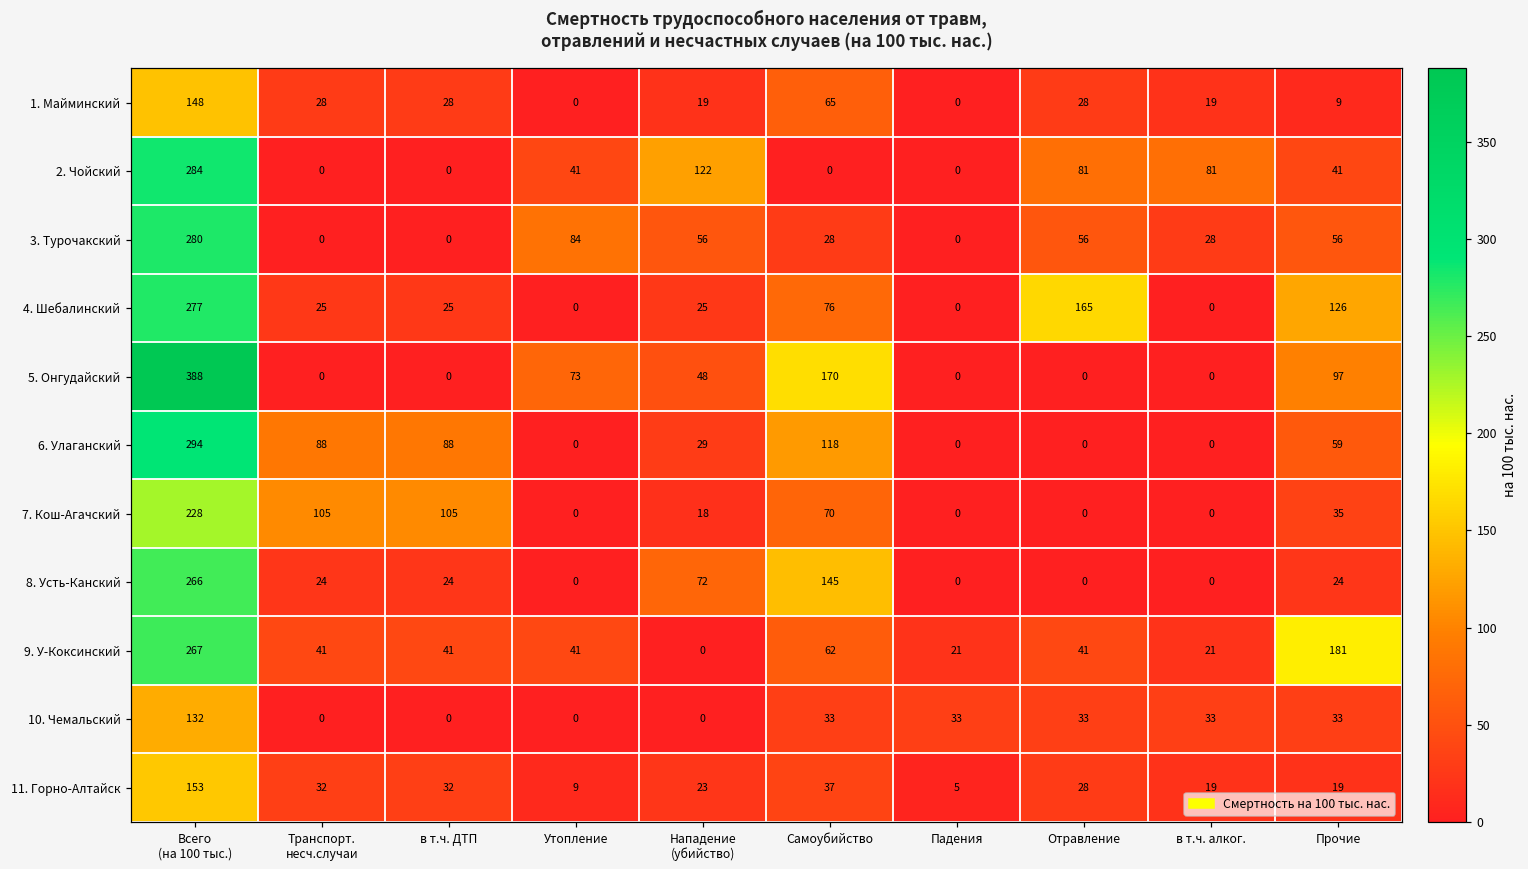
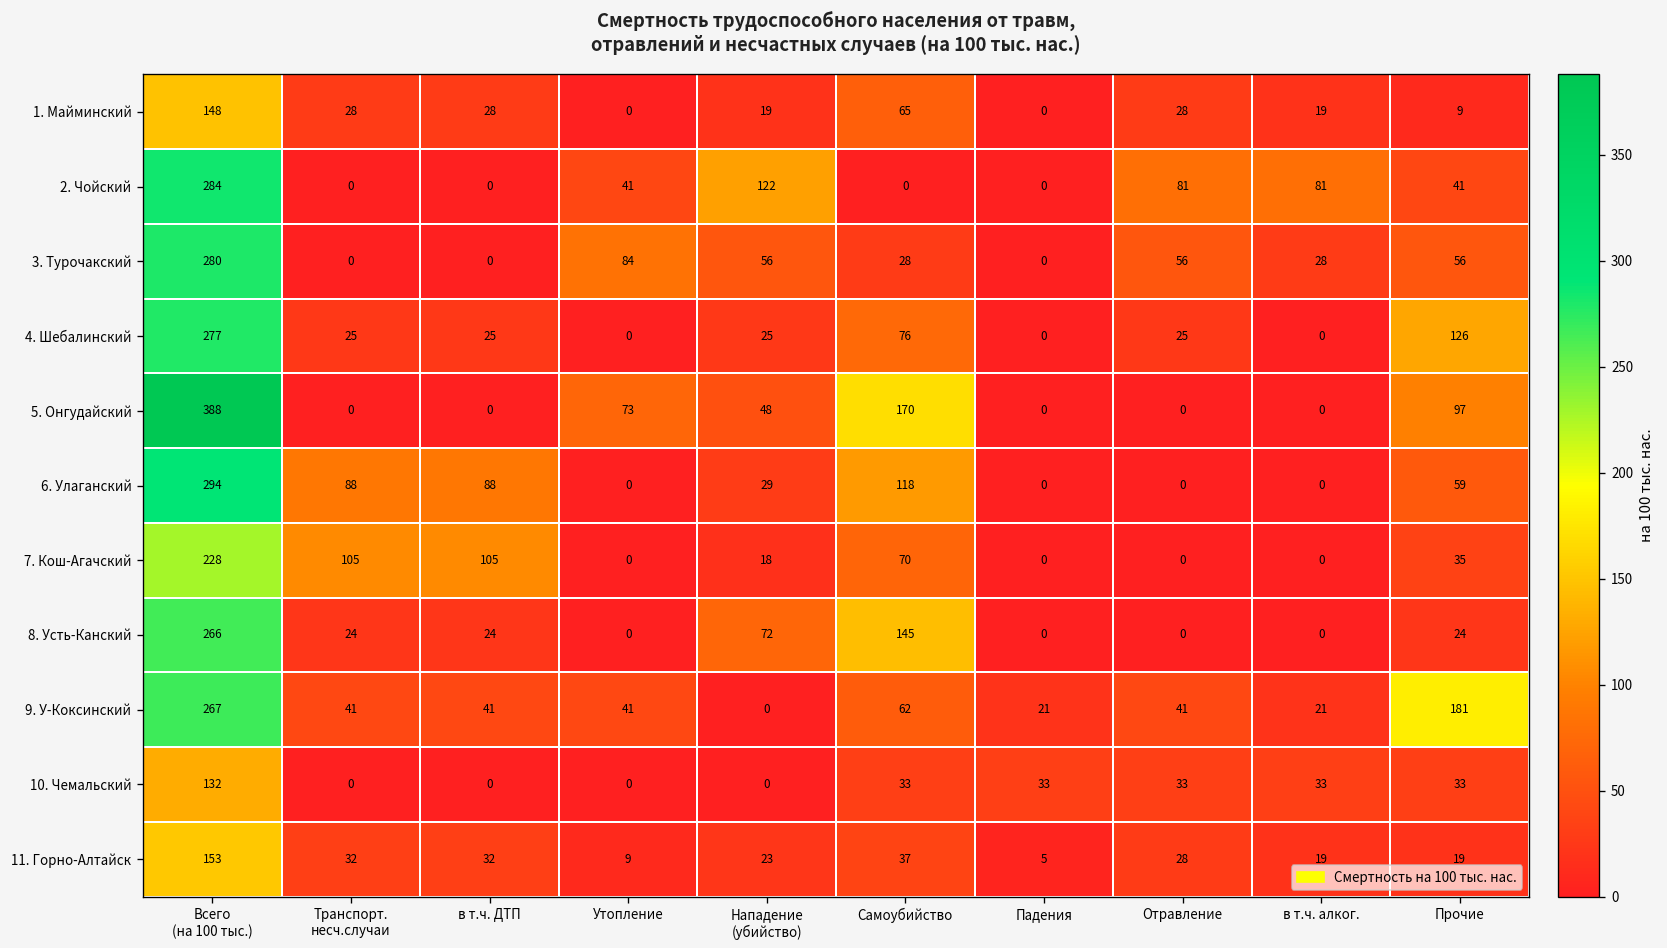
4. Шебалинский, Отравление: 165 -> 25
